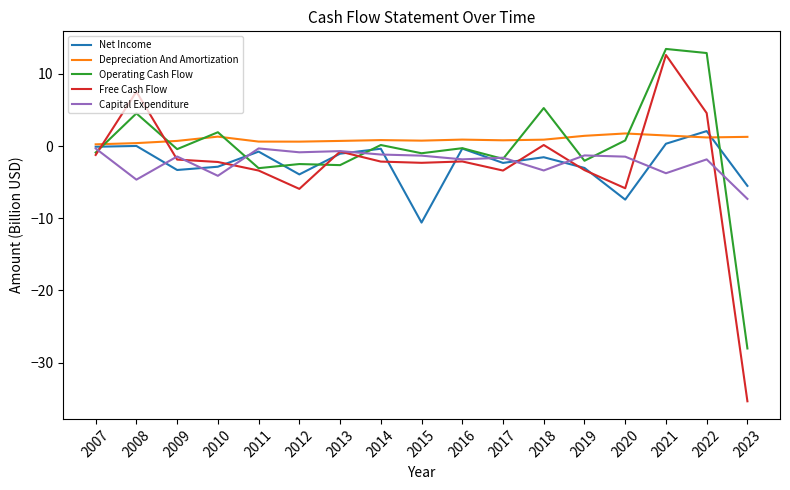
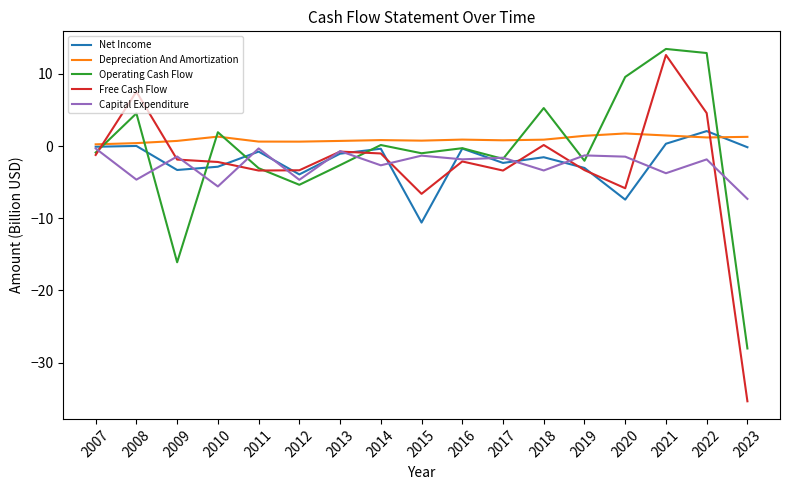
Operating Cash Flow, 2009: 0 -> -16
Capital Expenditure, 2010: -4 -> -6
Operating Cash Flow, 2012: -2 -> -5
Free Cash Flow, 2012: -6 -> -3
Capital Expenditure, 2012: -1 -> -5
Free Cash Flow, 2014: -2 -> -1
Capital Expenditure, 2014: -1 -> -3
Free Cash Flow, 2015: -2 -> -7
Operating Cash Flow, 2020: 1 -> 10
Net Income, 2023: -6 -> 0
